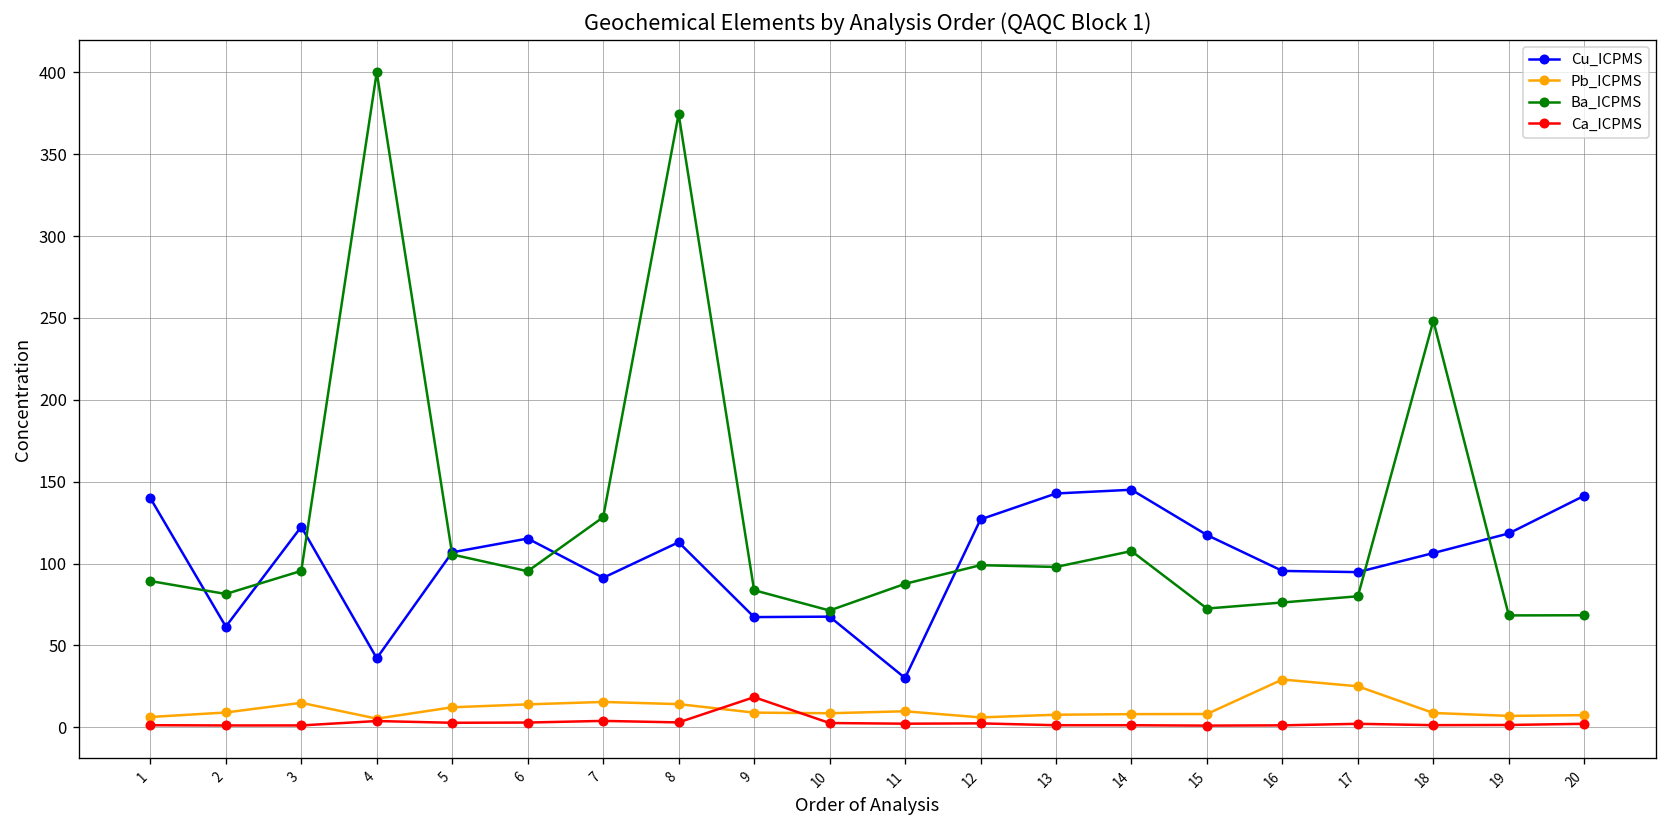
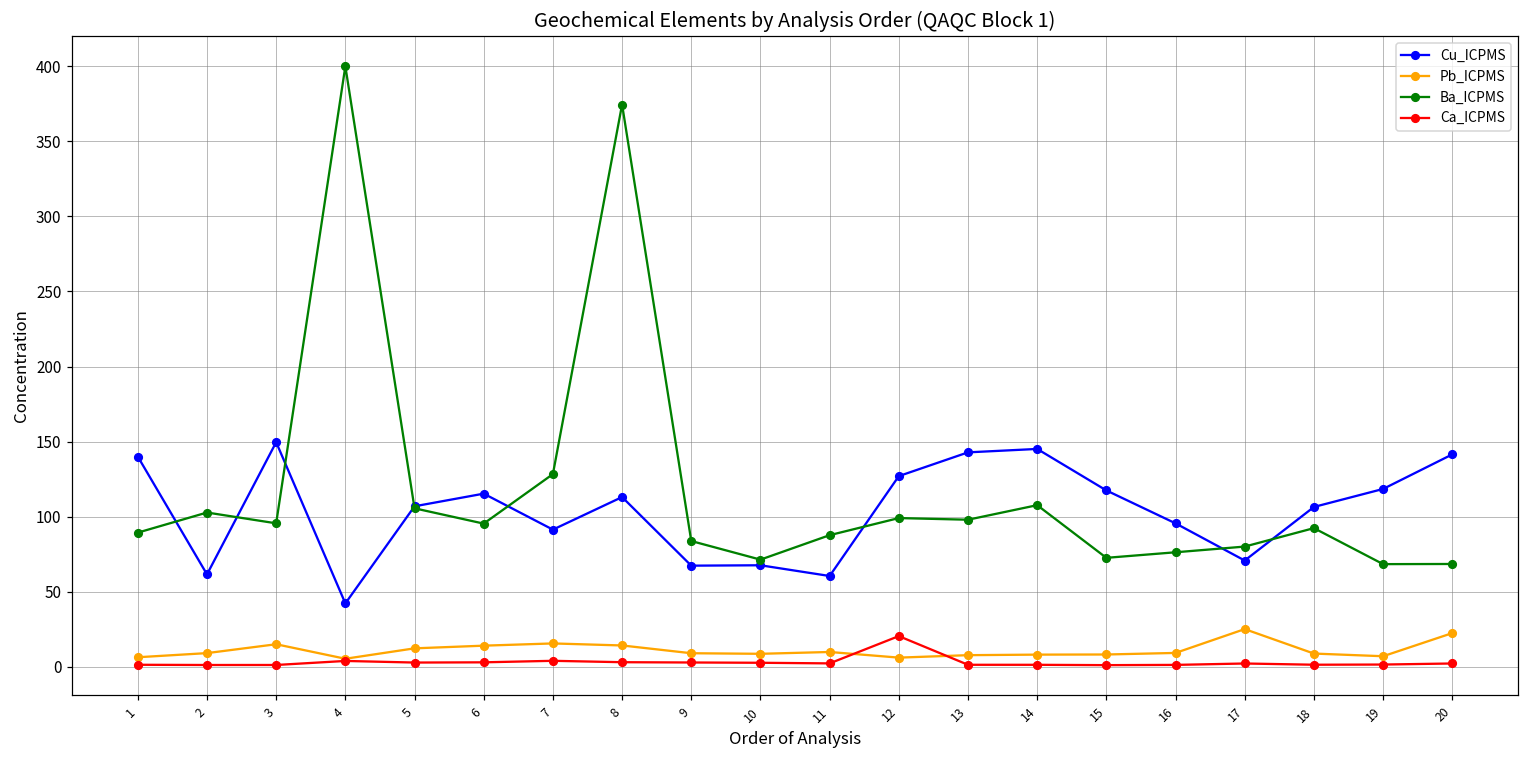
Ba_ICPMS, 2: 81 -> 103
Cu_ICPMS, 3: 122 -> 150
Ca_ICPMS, 9: 18 -> 3
Cu_ICPMS, 11: 30 -> 60
Ca_ICPMS, 12: 2 -> 20
Pb_ICPMS, 16: 29 -> 9
Cu_ICPMS, 17: 95 -> 71
Ba_ICPMS, 18: 248 -> 92
Pb_ICPMS, 20: 7 -> 22
